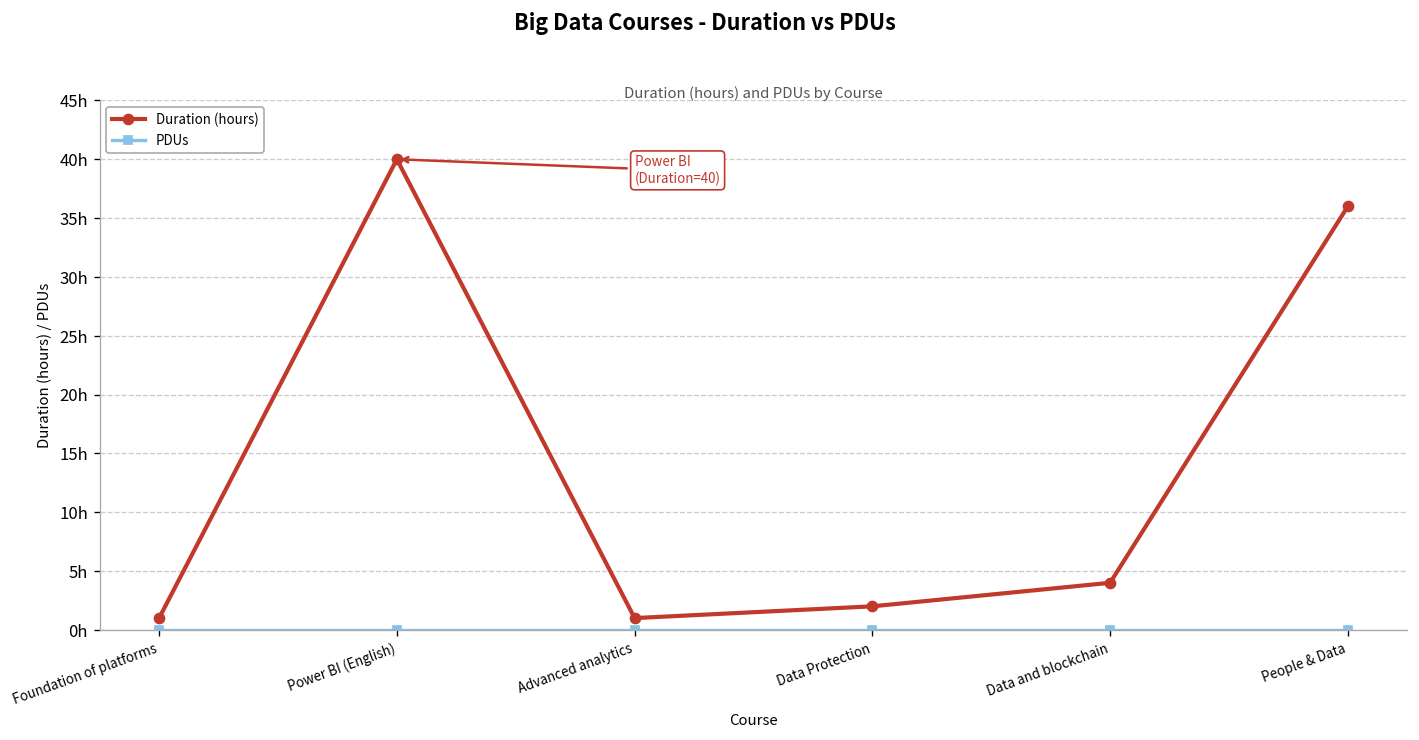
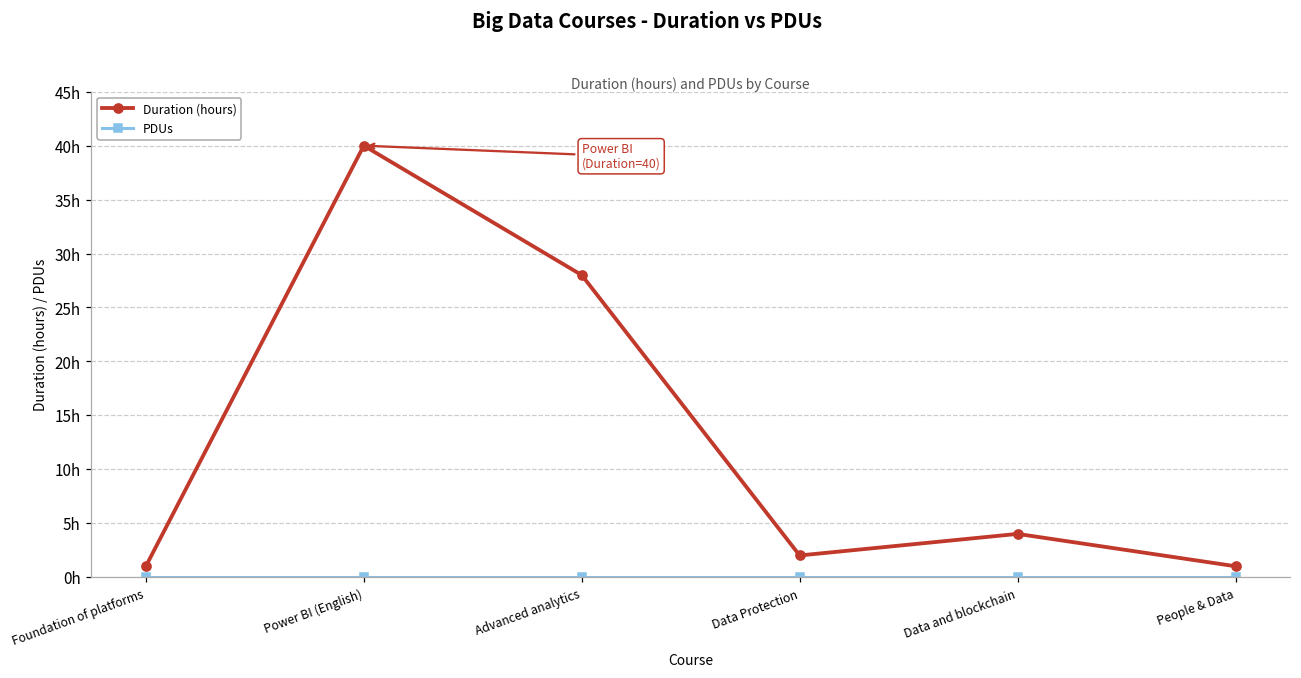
Duration (hours), Advanced analytics: 1h -> 28h
Duration (hours), People & Data: 36h -> 1h
